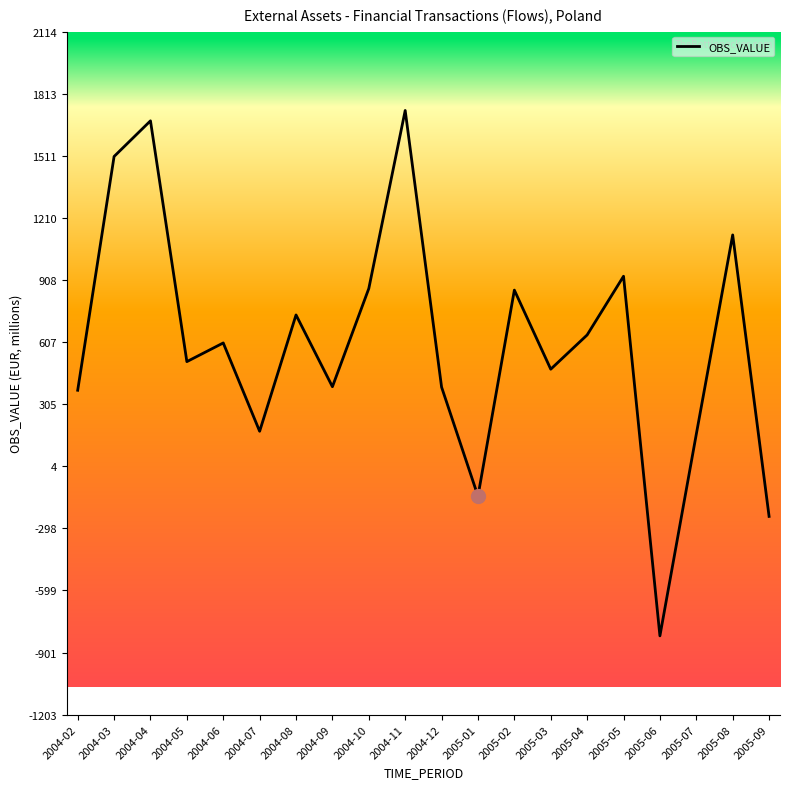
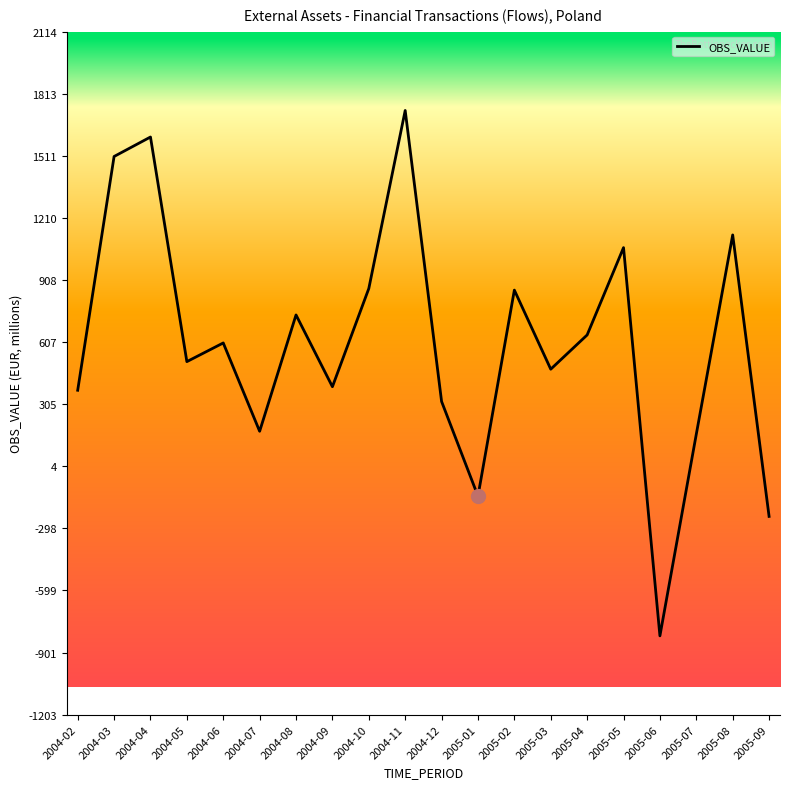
OBS_VALUE, 2004-04: 1680 -> 1600
OBS_VALUE, 2004-12: 390 -> 320
OBS_VALUE, 2005-05: 930 -> 1070
